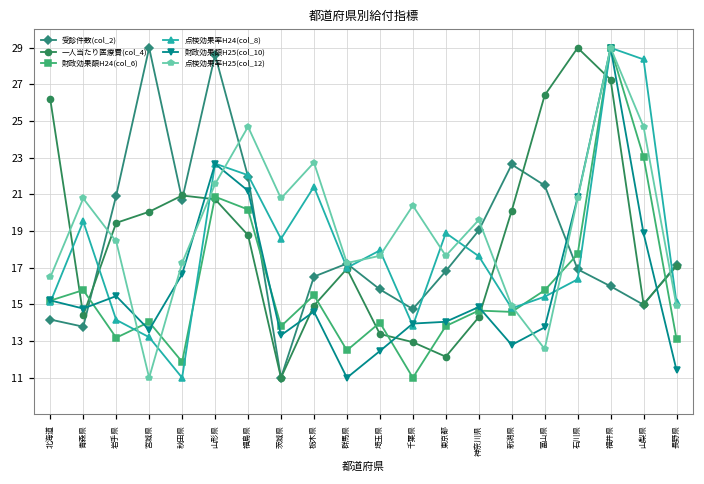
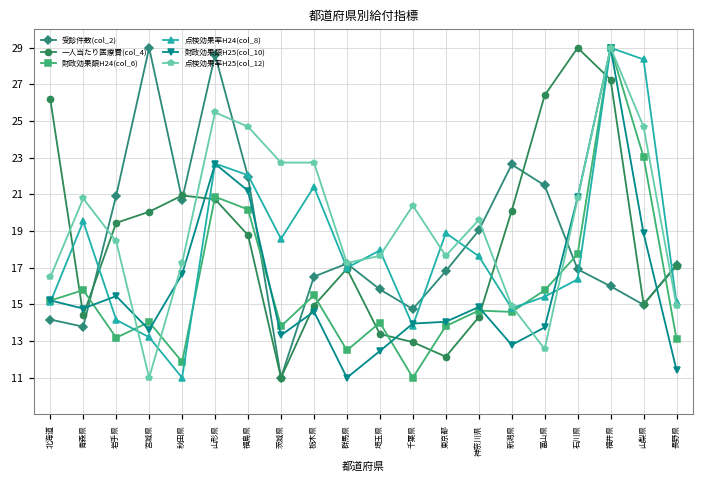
点検効果率H25(col_12), 山形県: 21.6 -> 25.5
点検効果率H25(col_12), 茨城県: 20.8 -> 22.7
